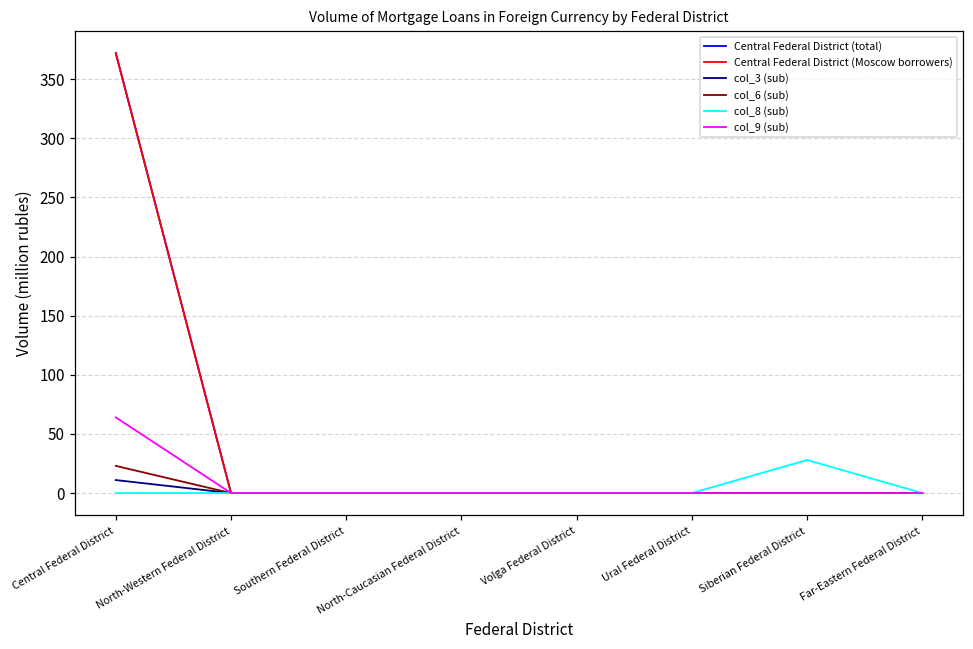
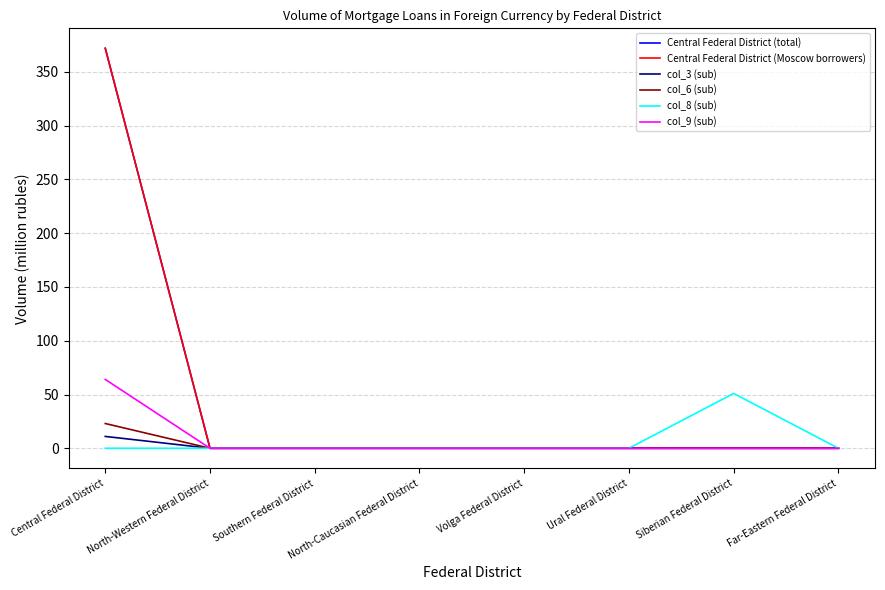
col_8 (sub), Siberian Federal District: 28 -> 51
